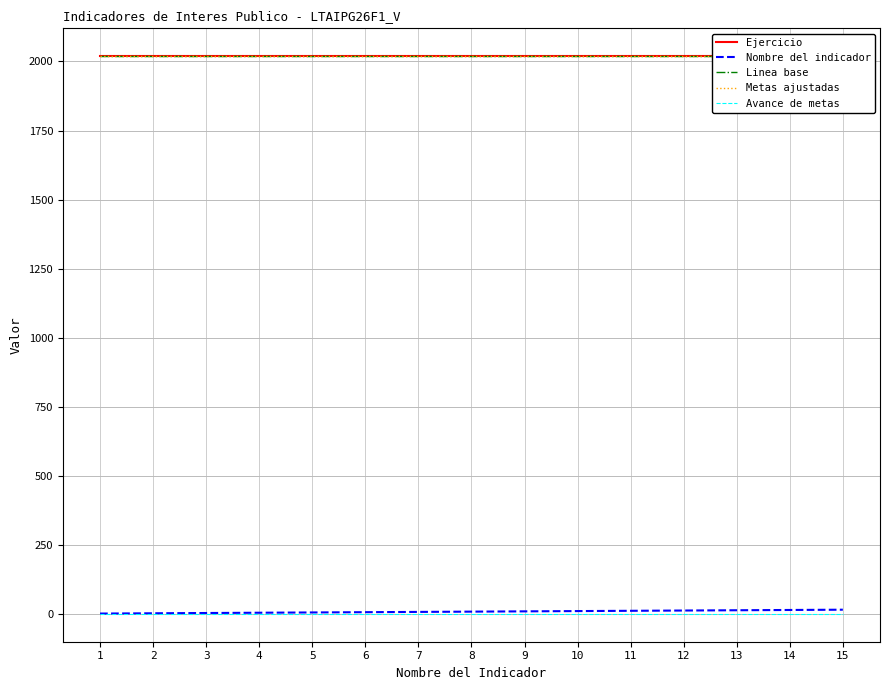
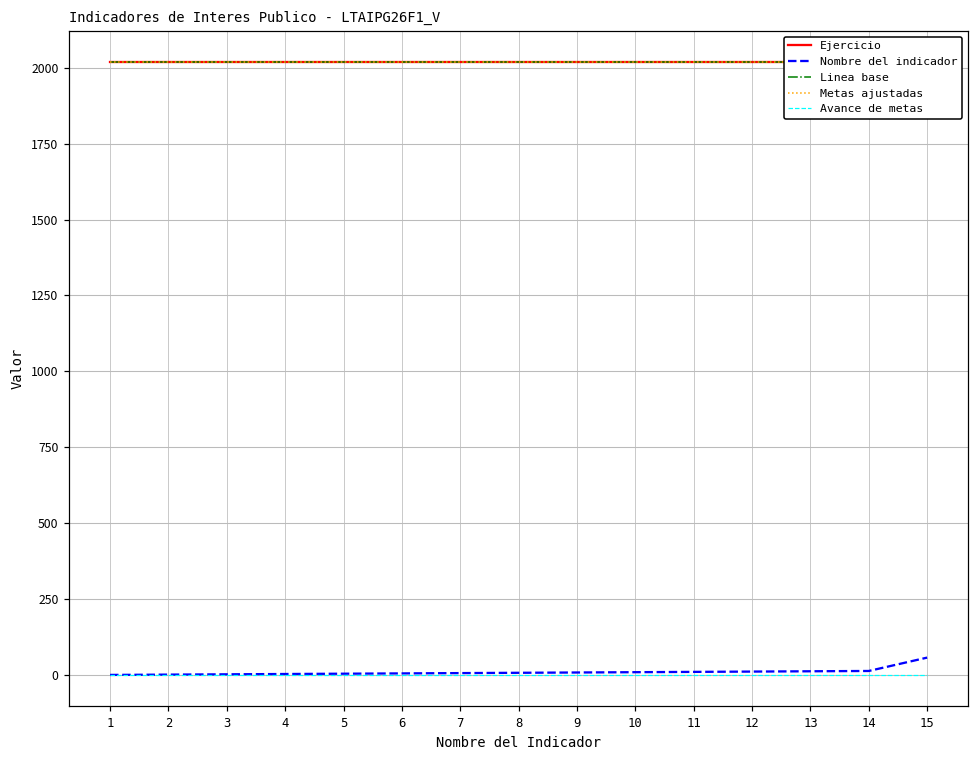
Nombre del indicador, 15: 20 -> 60
